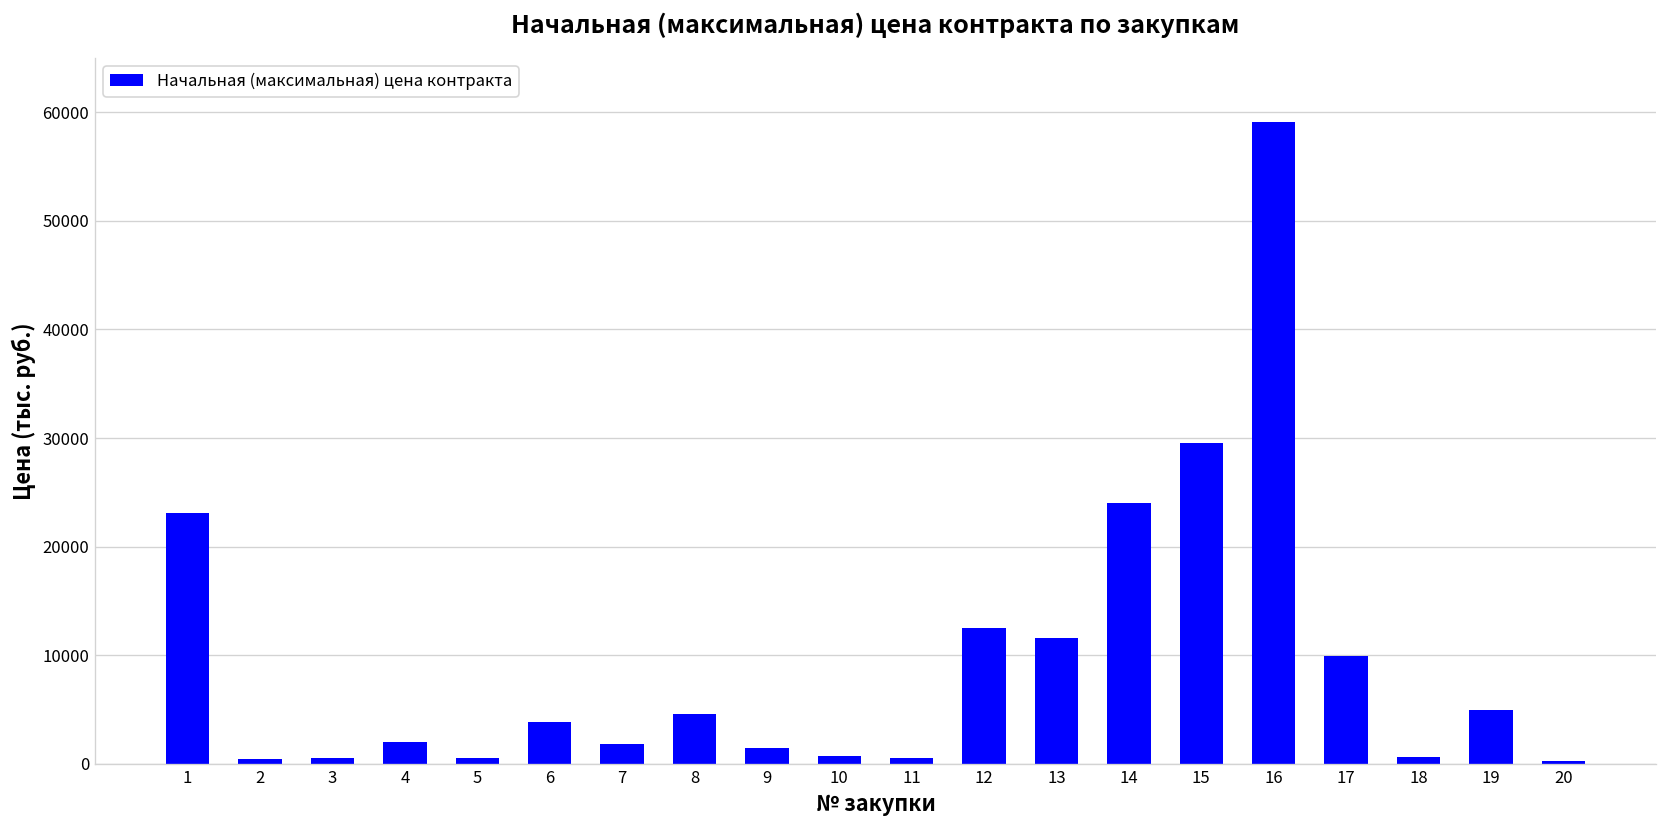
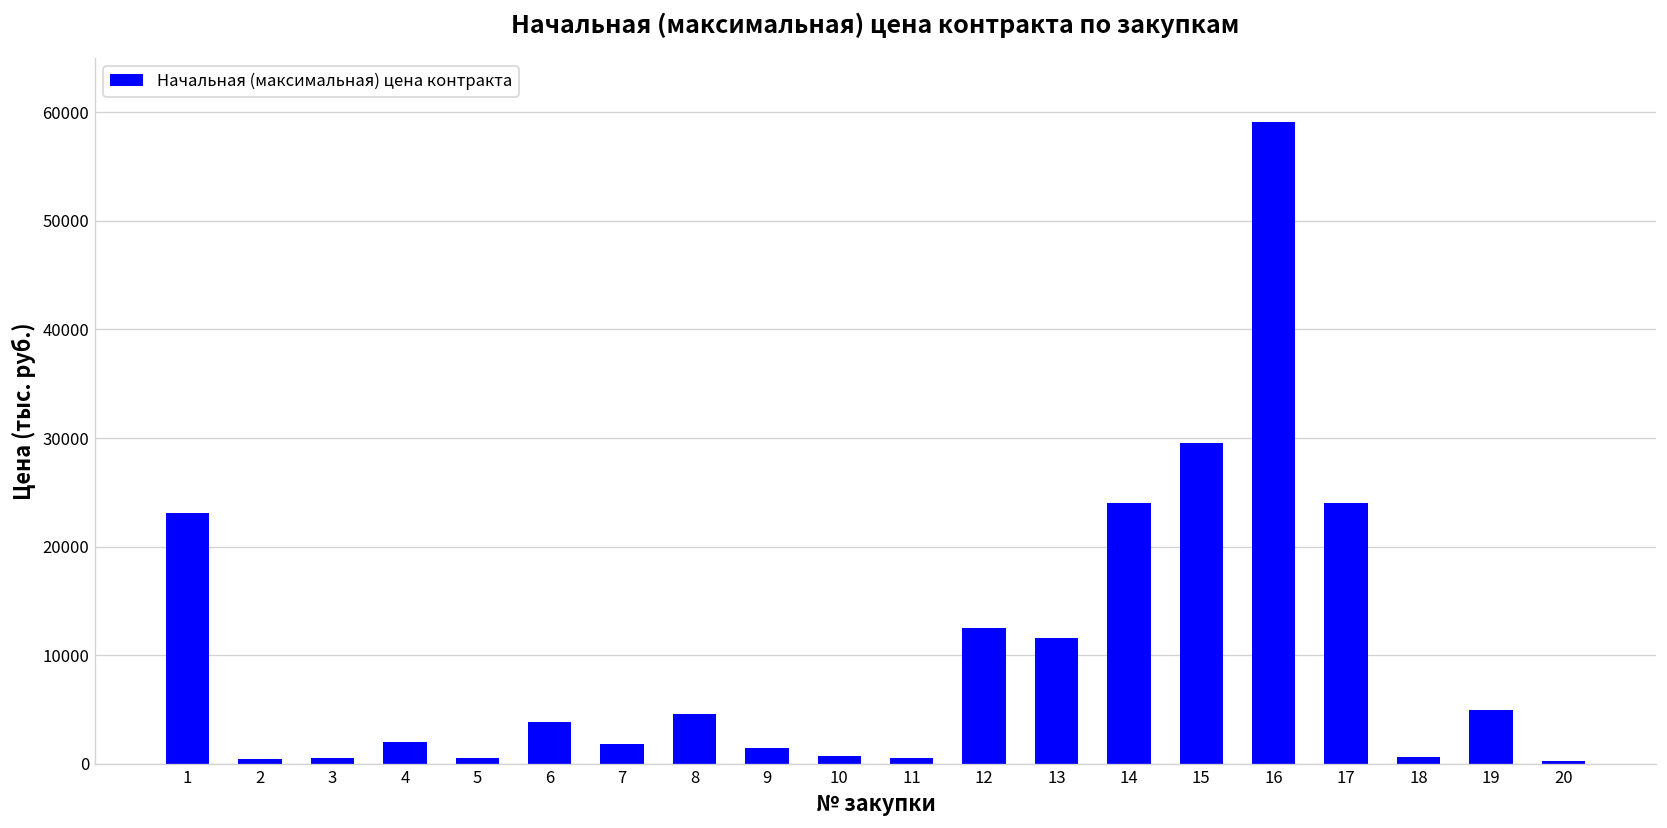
17: 10000 -> 24000
